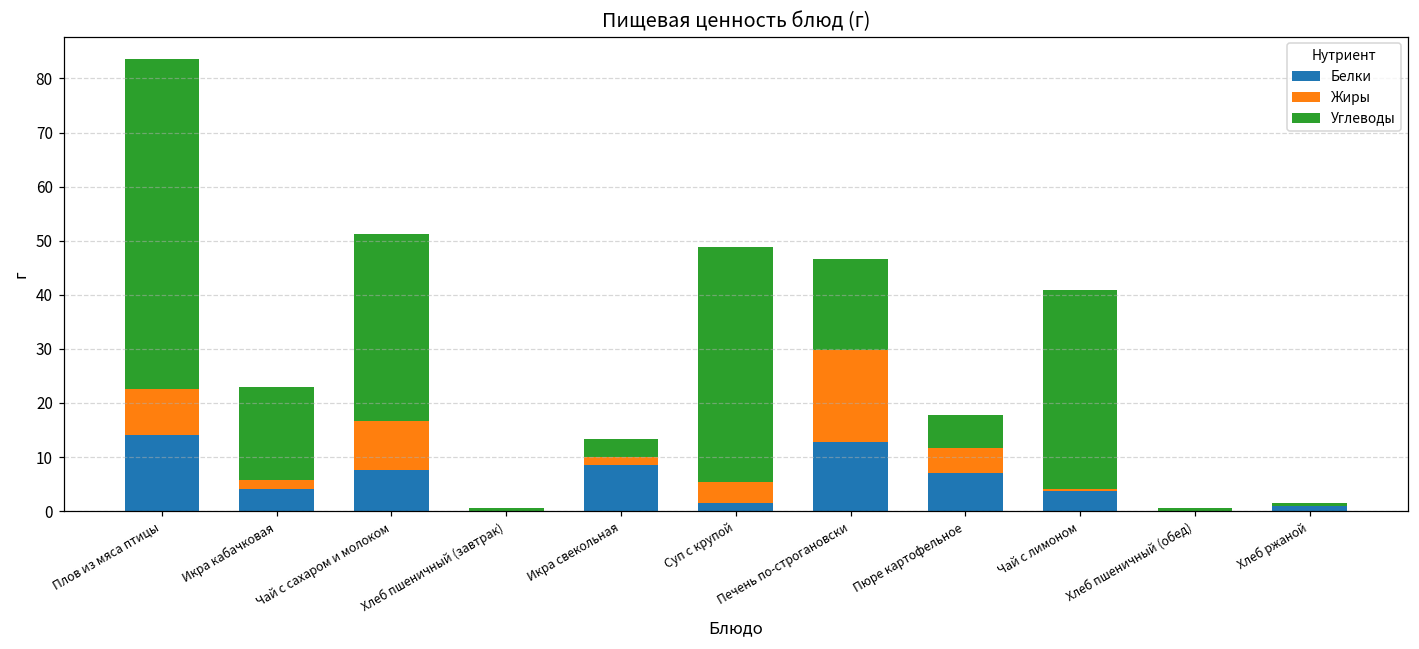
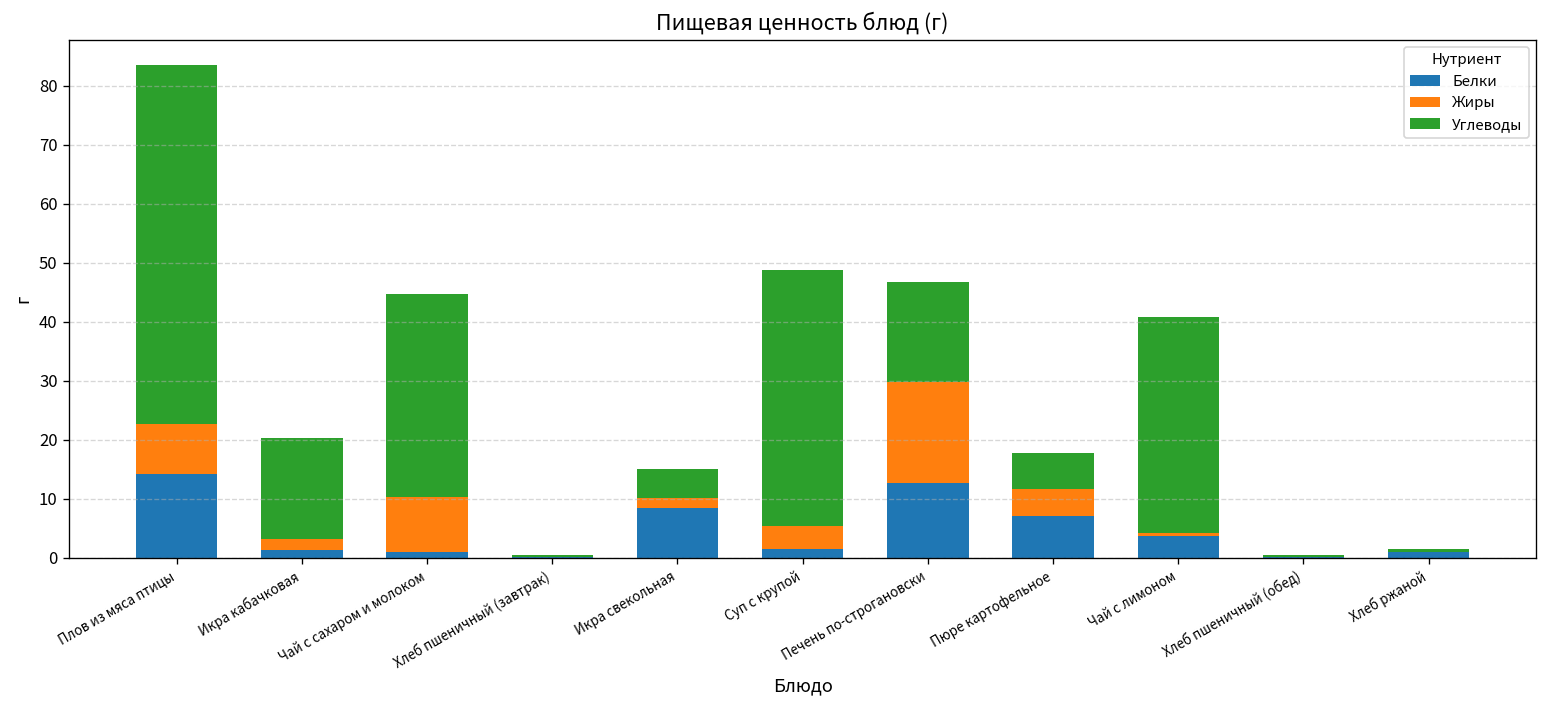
Белки, Икра кабачковая: 4 -> 1
Белки, Чай с сахаром и молоком: 8 -> 1
Углеводы, Икра свекольная: 3 -> 5
